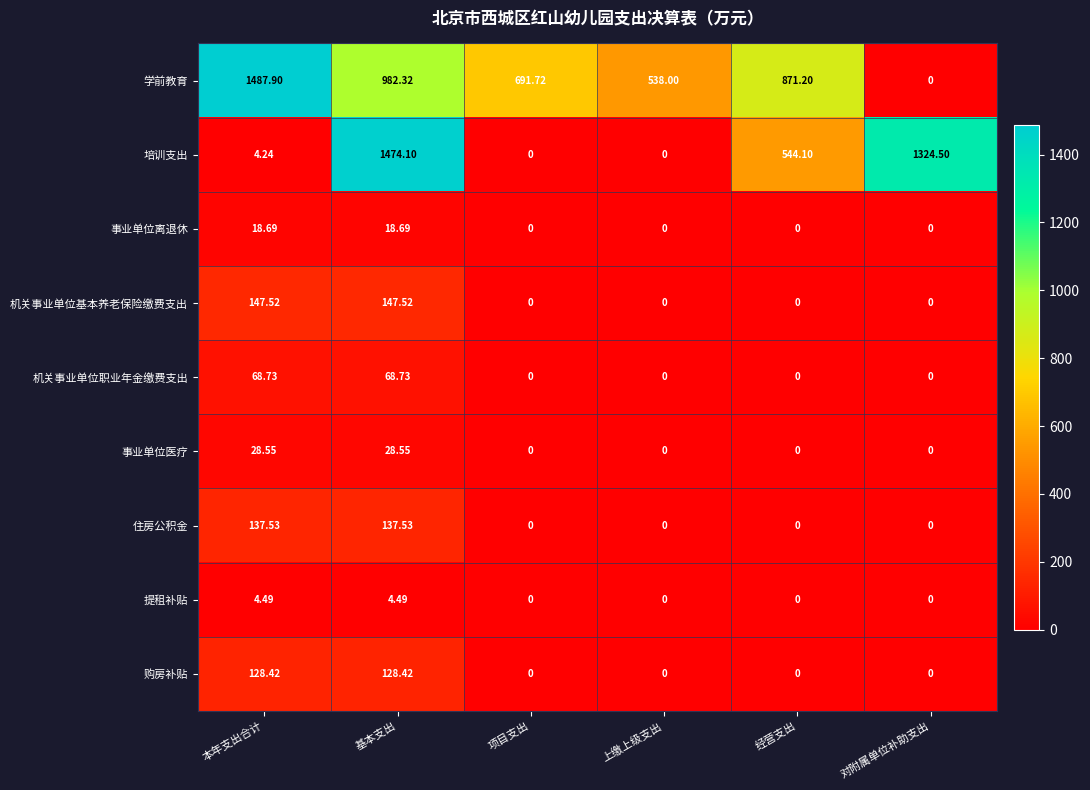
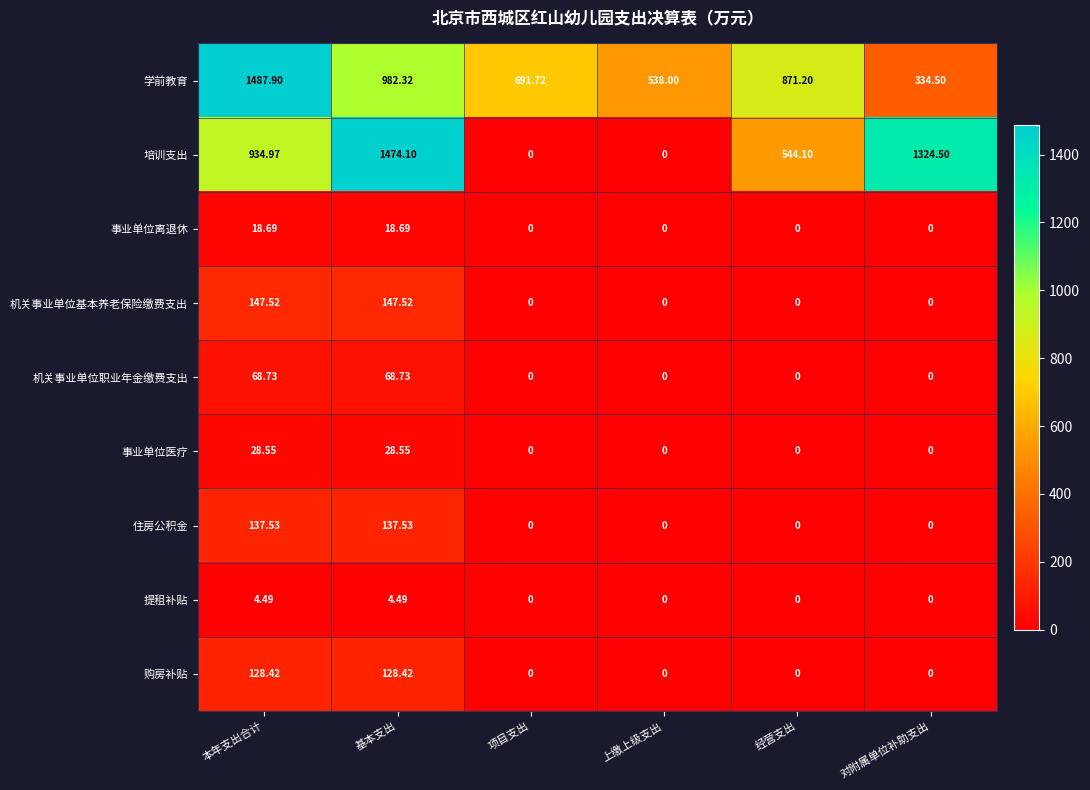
学前教育, 对附属单位补助支出: 0 -> 334.50
培训支出, 本年支出合计: 4.24 -> 934.97
